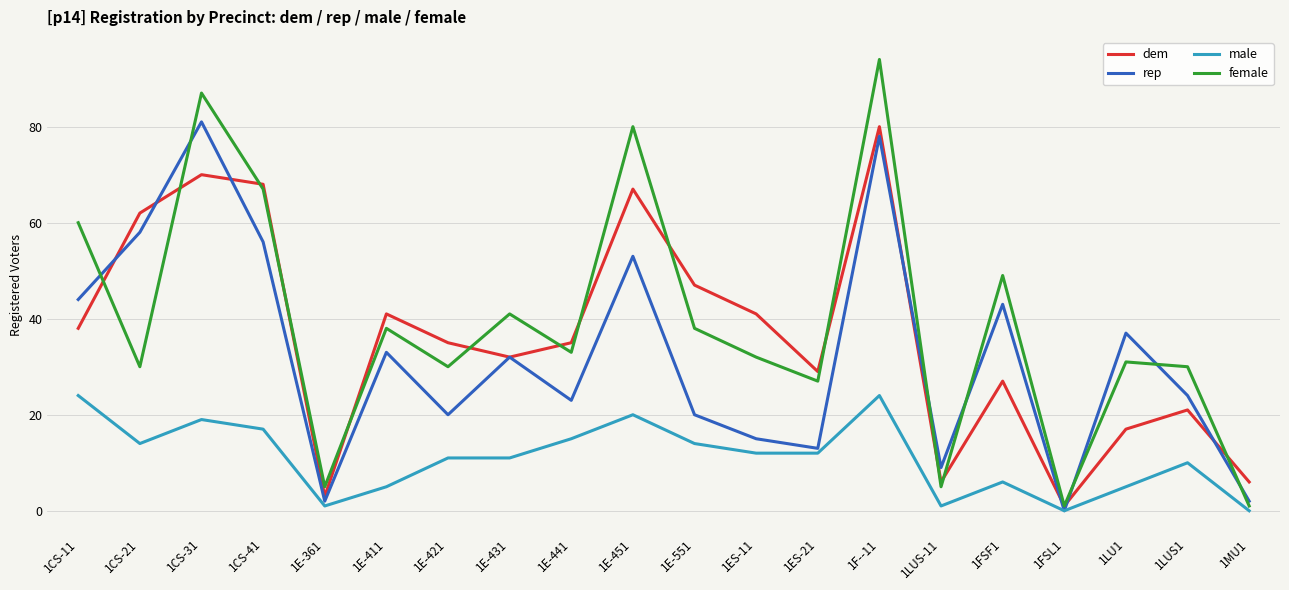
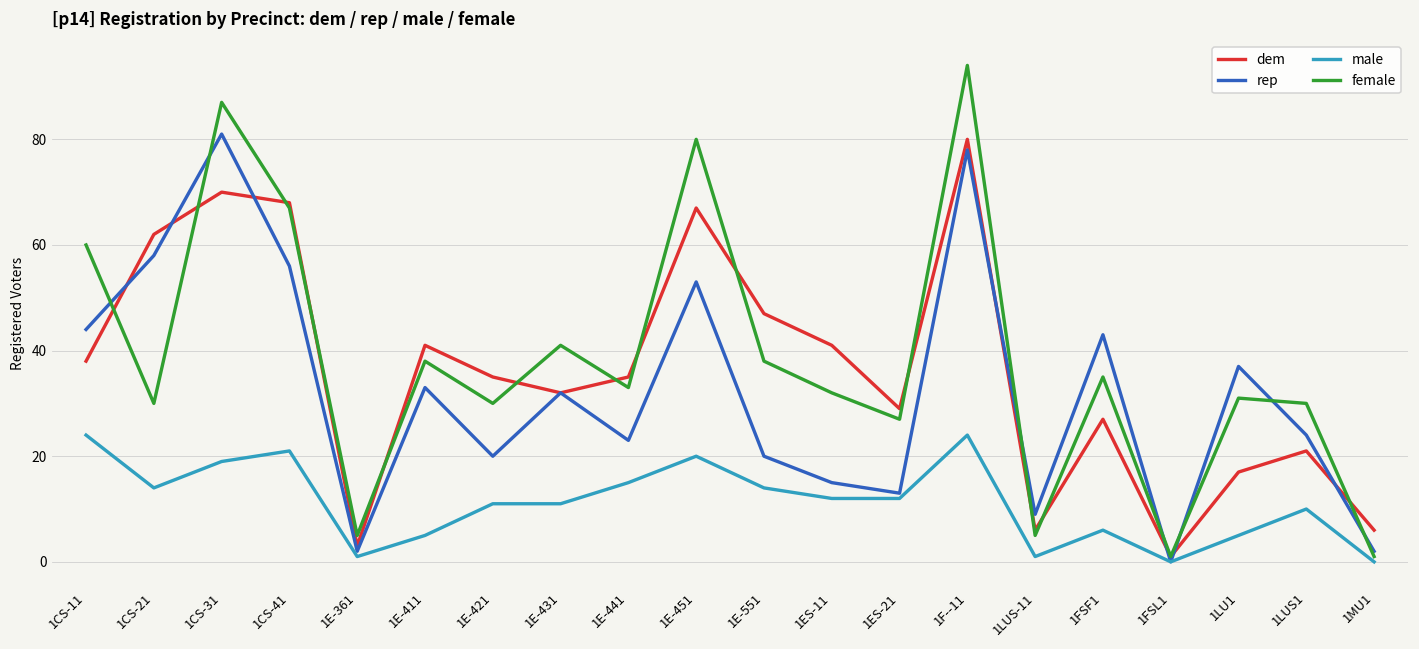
male, 1CS-41: 17 -> 21
female, 1FSF1: 49 -> 35
